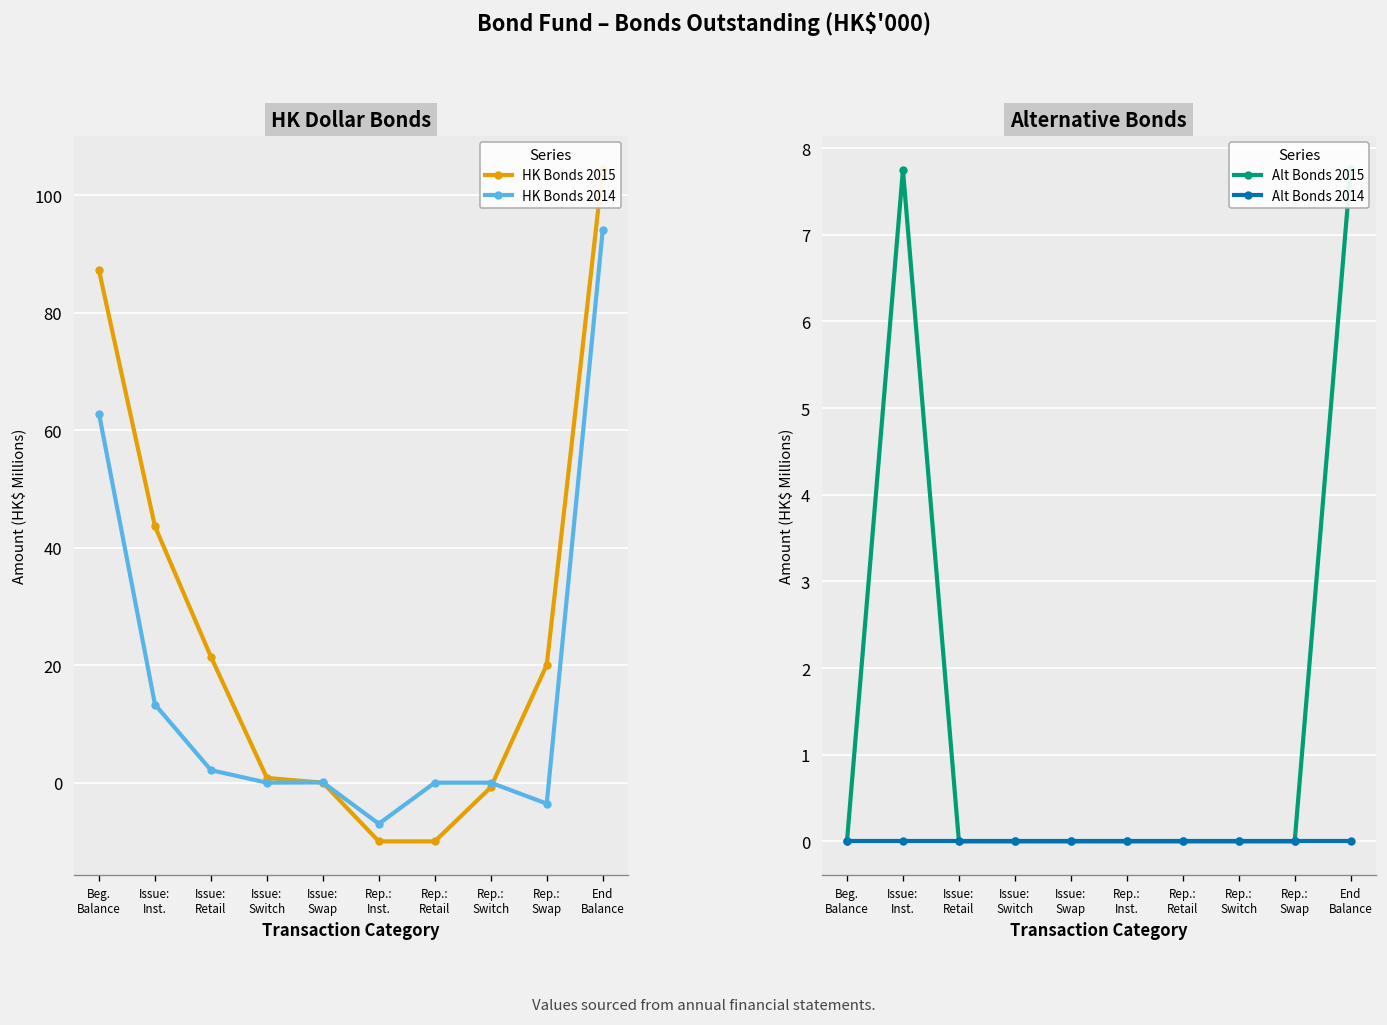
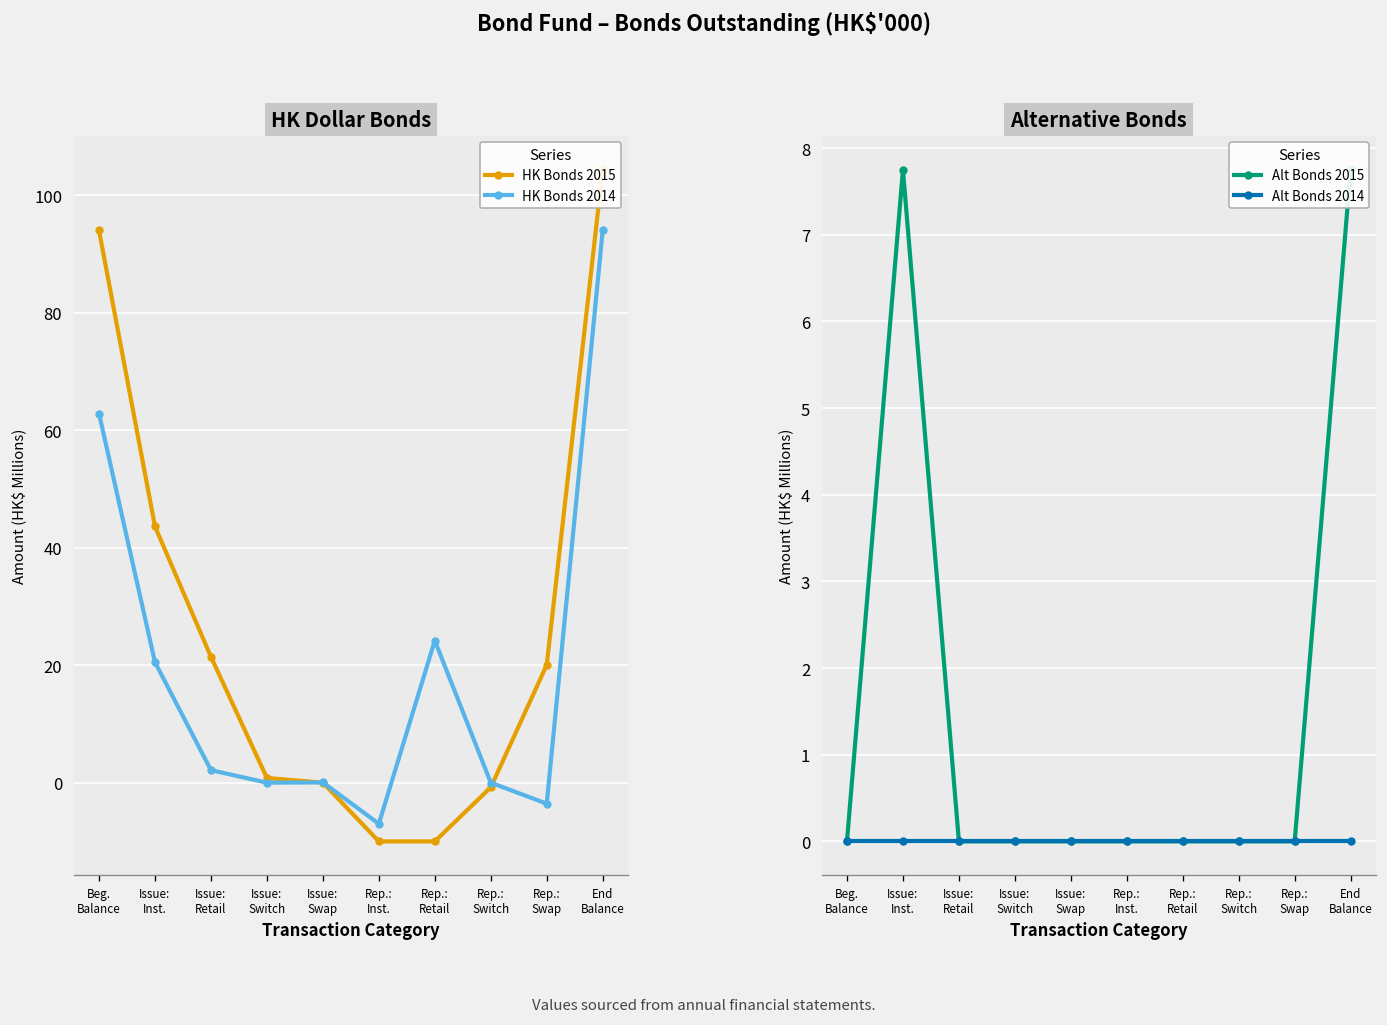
HK Dollar Bonds, HK Bonds 2015, Beg. Balance: 87 -> 94
HK Dollar Bonds, HK Bonds 2014, Issue: Inst.: 13 -> 21
HK Dollar Bonds, HK Bonds 2014, Rep.: Retail: 0 -> 24
